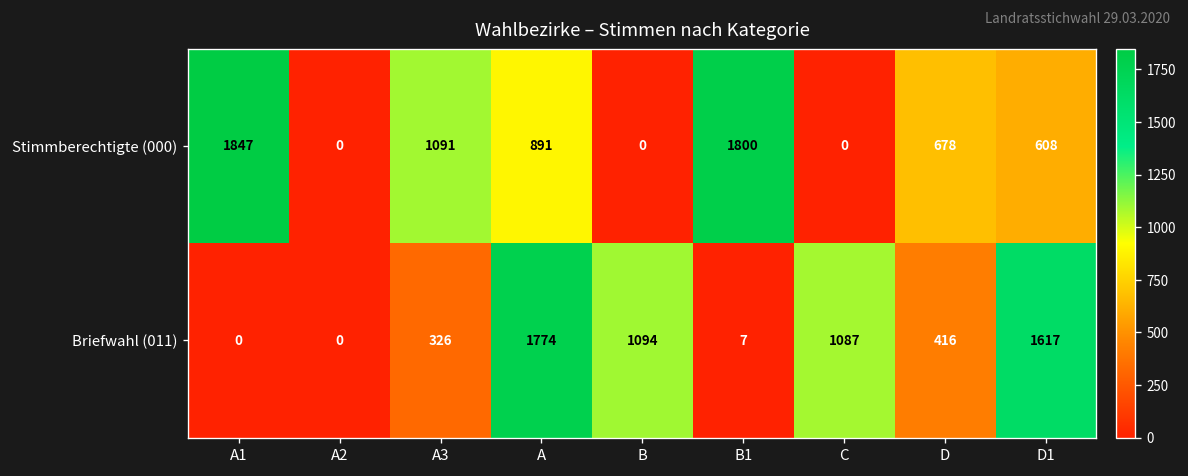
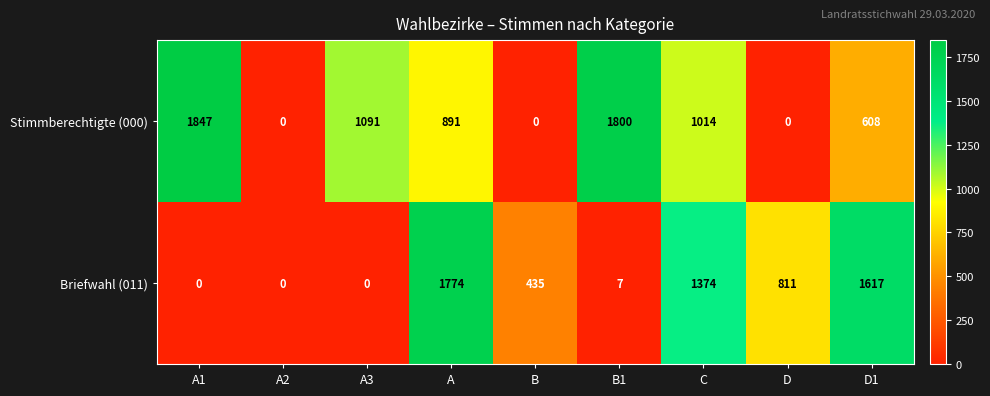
Stimmberechtigte (000), C: 0 -> 1014
Stimmberechtigte (000), D: 678 -> 0
Briefwahl (011), A3: 326 -> 0
Briefwahl (011), B: 1094 -> 435
Briefwahl (011), C: 1087 -> 1374
Briefwahl (011), D: 416 -> 811
